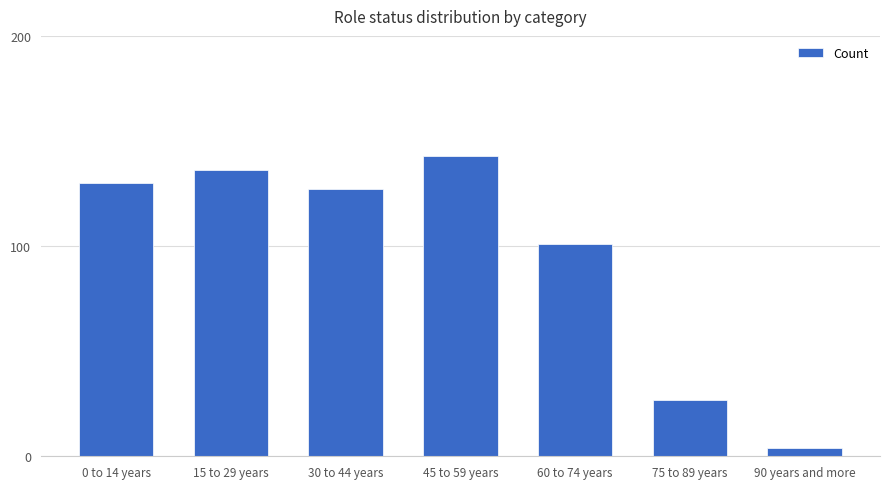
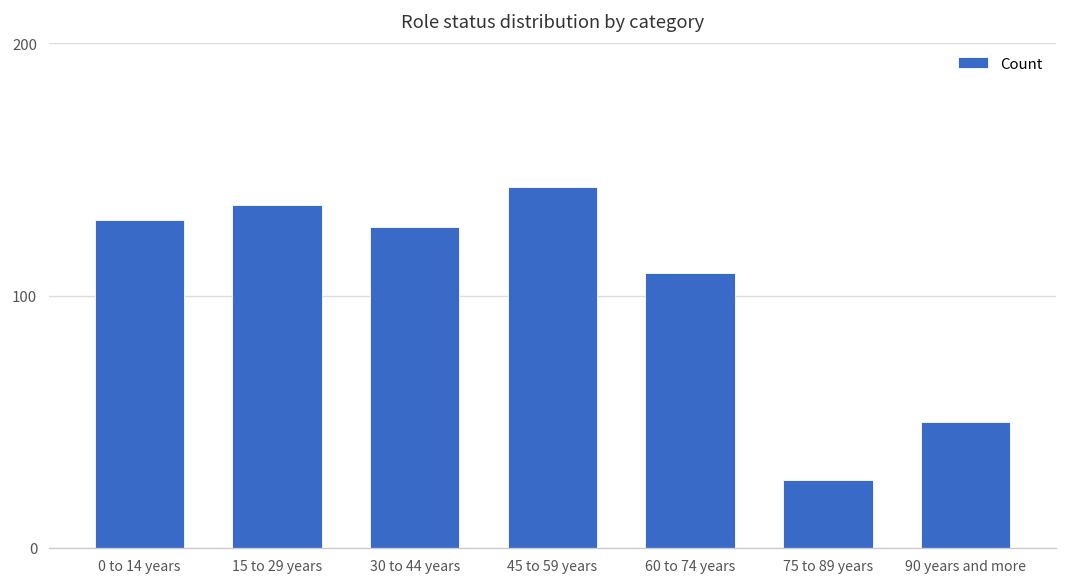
60 to 74 years: 101 -> 109
90 years and more: 4 -> 50
